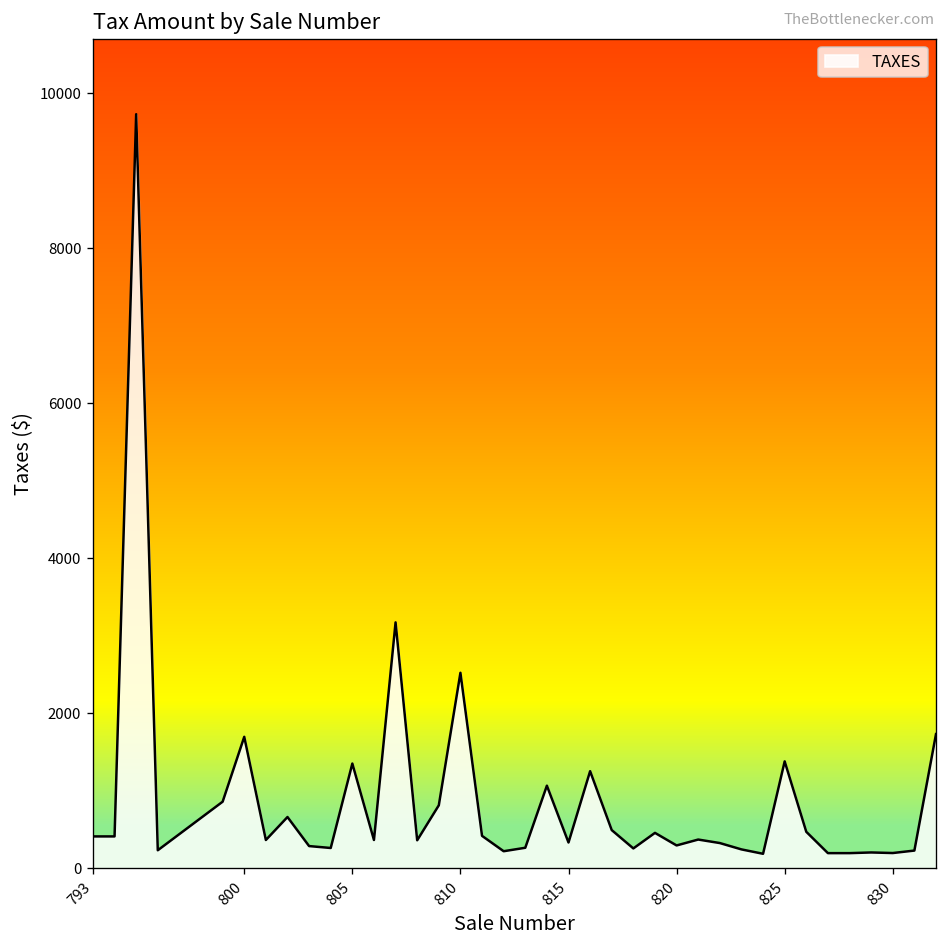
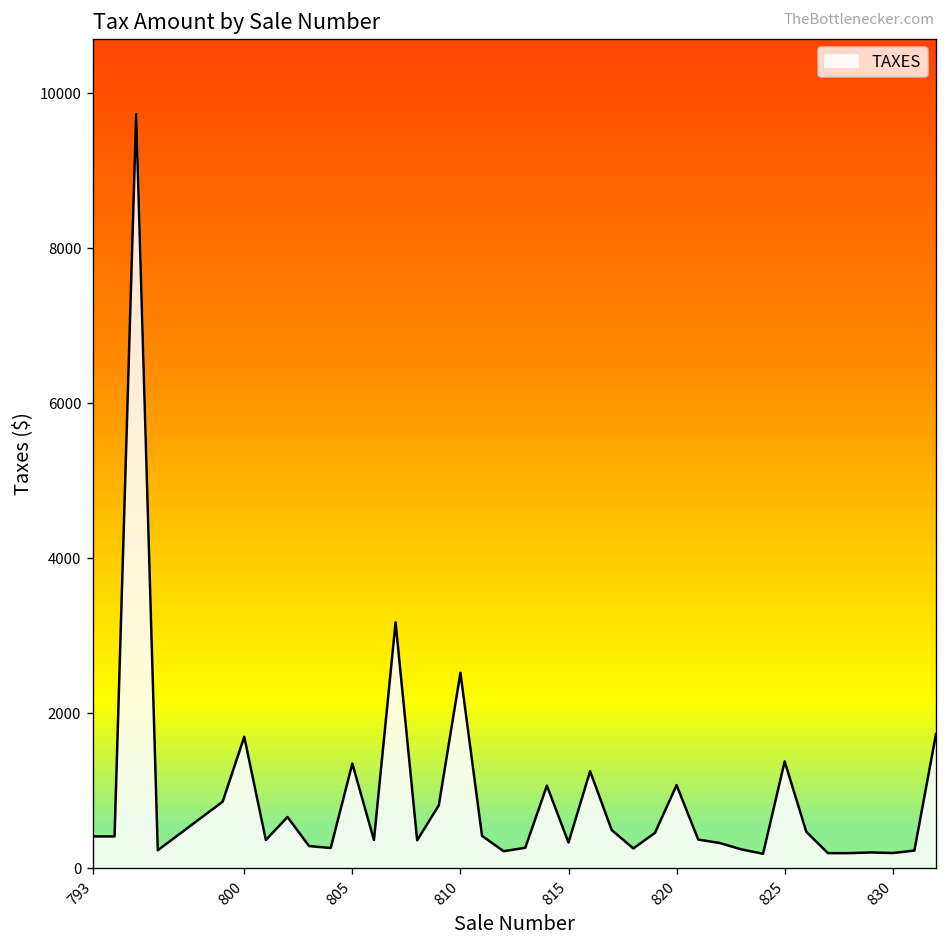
820: 300 -> 1100
